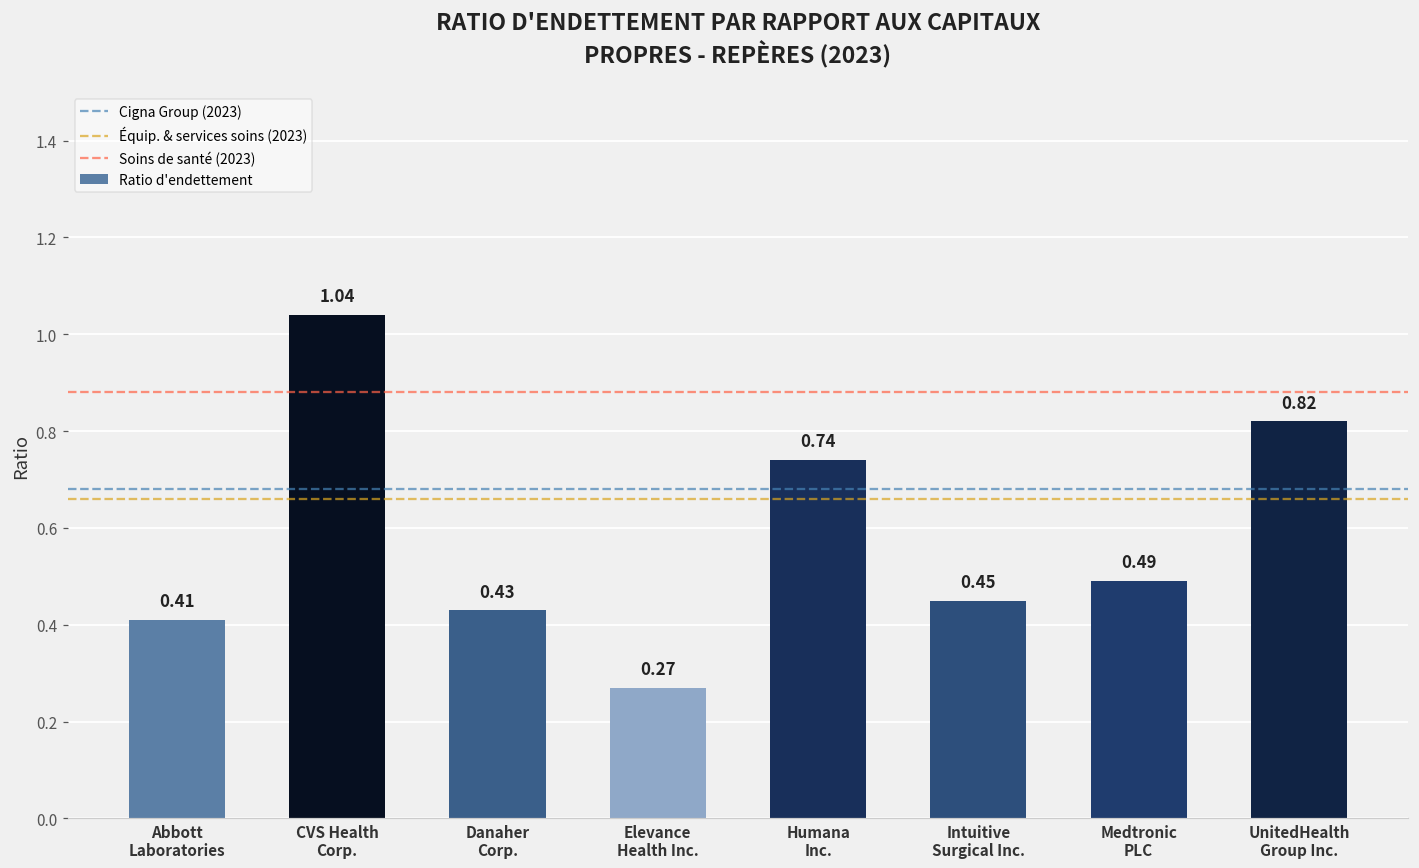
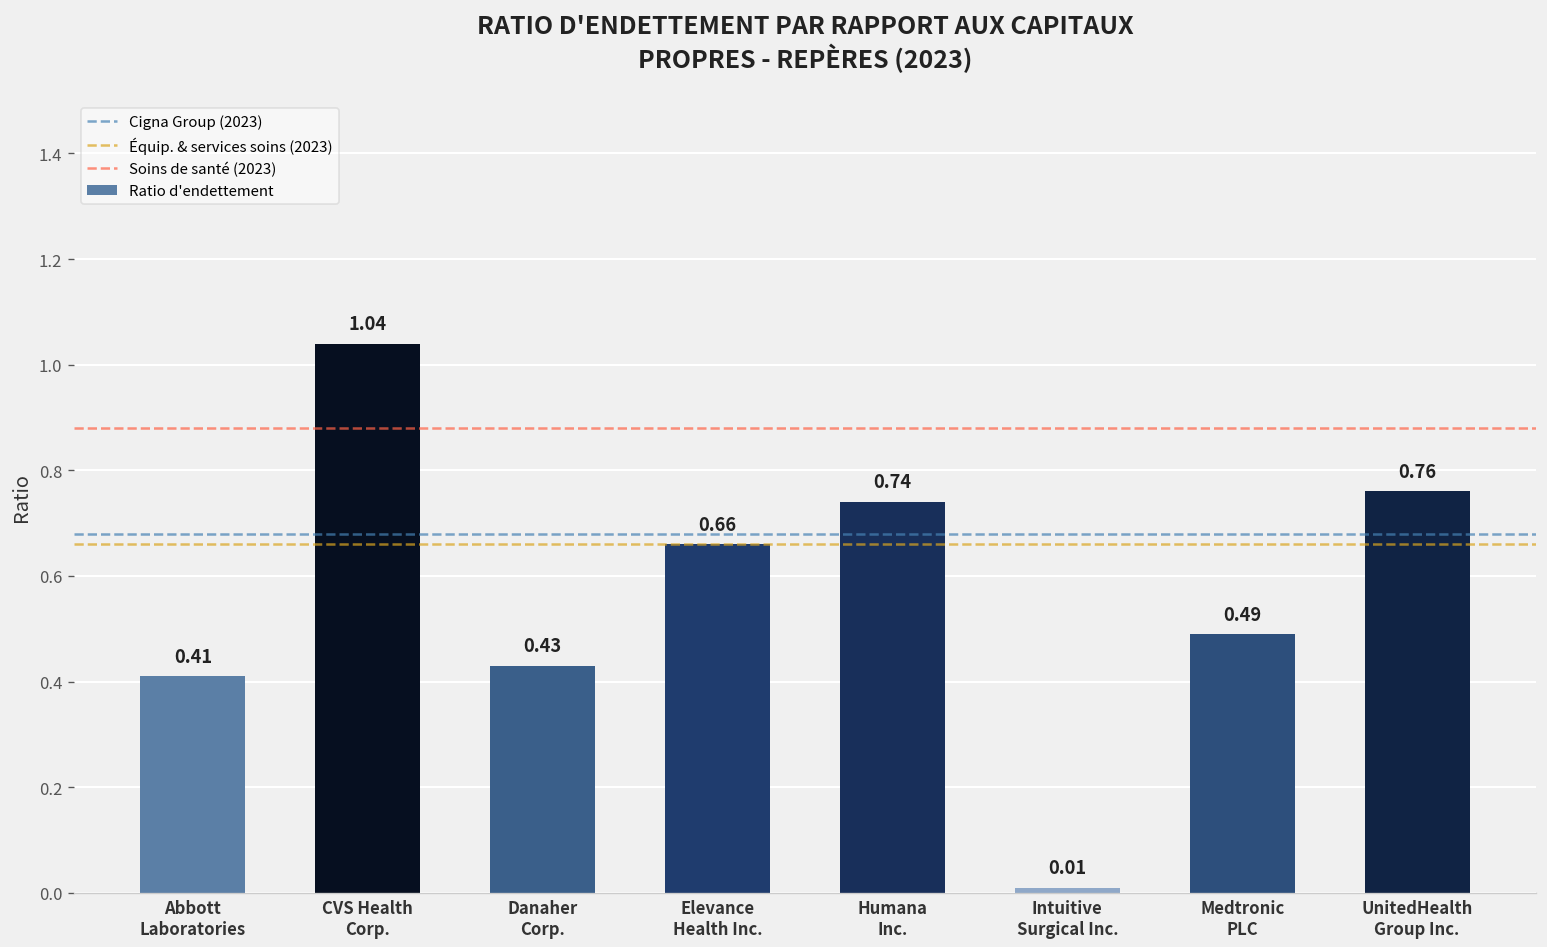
Elevance Health Inc.: 0.27 -> 0.66
Intuitive Surgical Inc.: 0.45 -> 0.01
UnitedHealth Group Inc.: 0.82 -> 0.76
